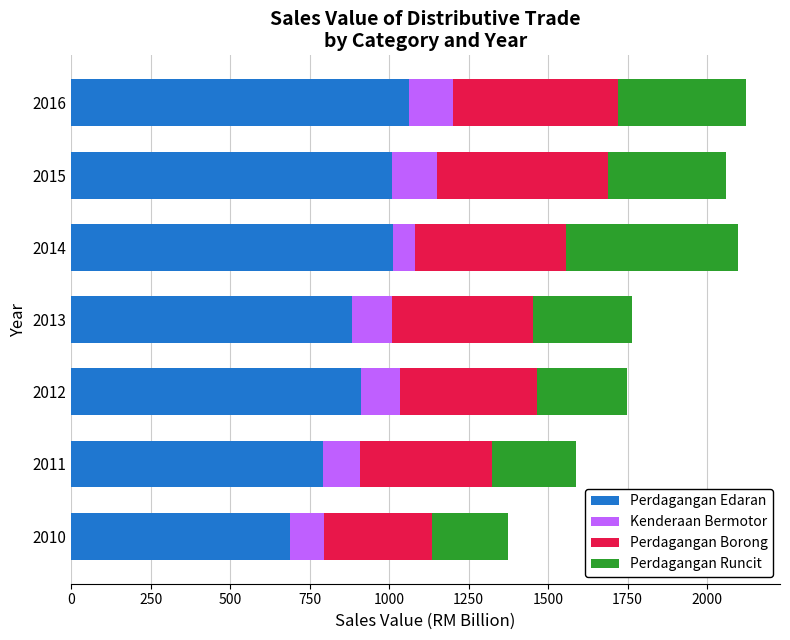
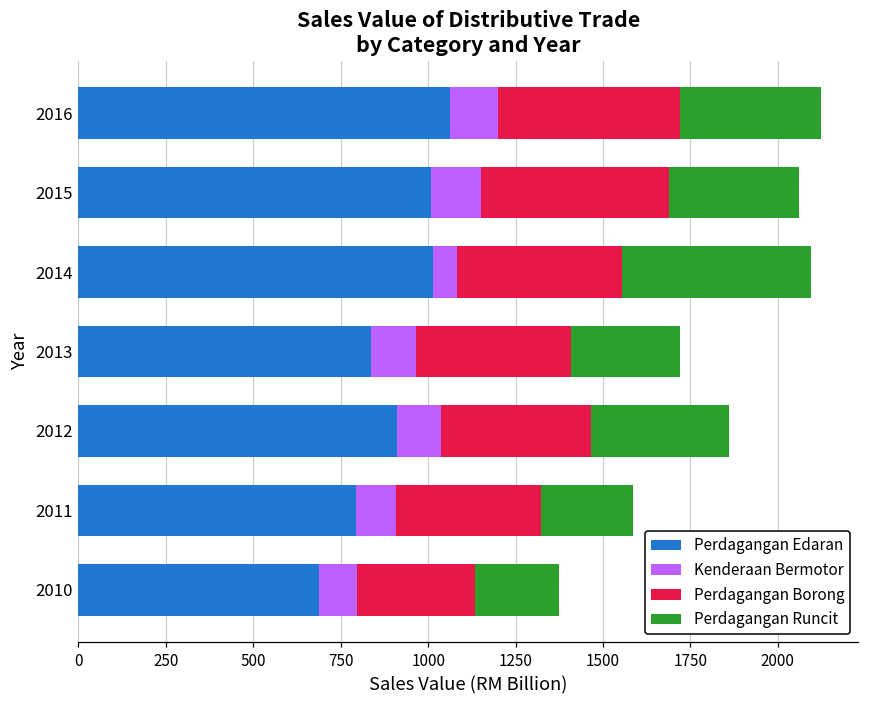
Perdagangan Edaran, 2013: 880 -> 840
Perdagangan Runcit, 2012: 280 -> 390
